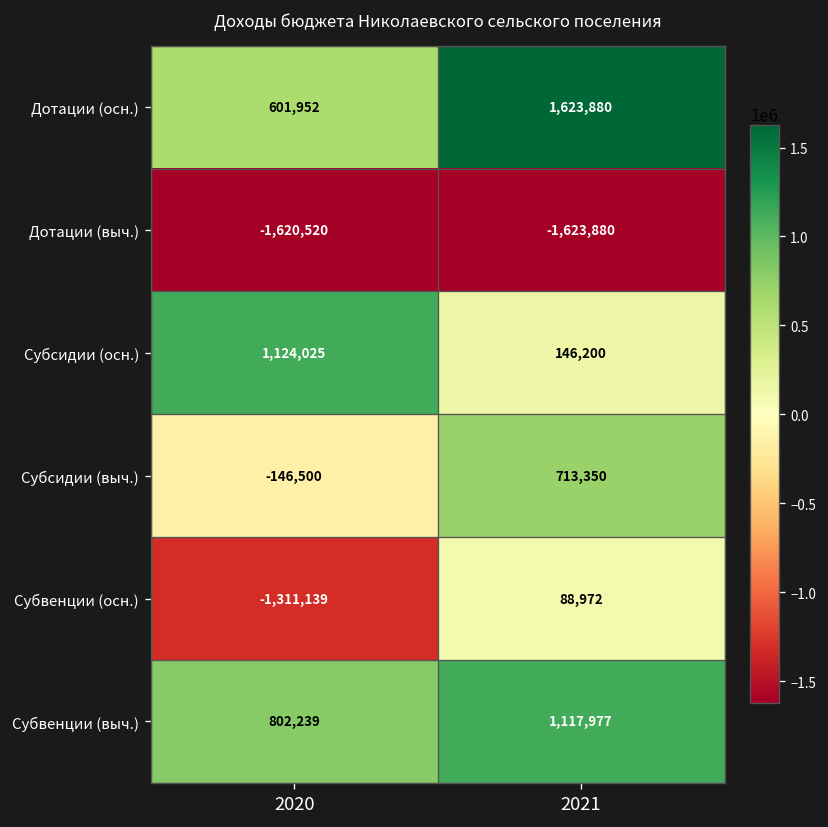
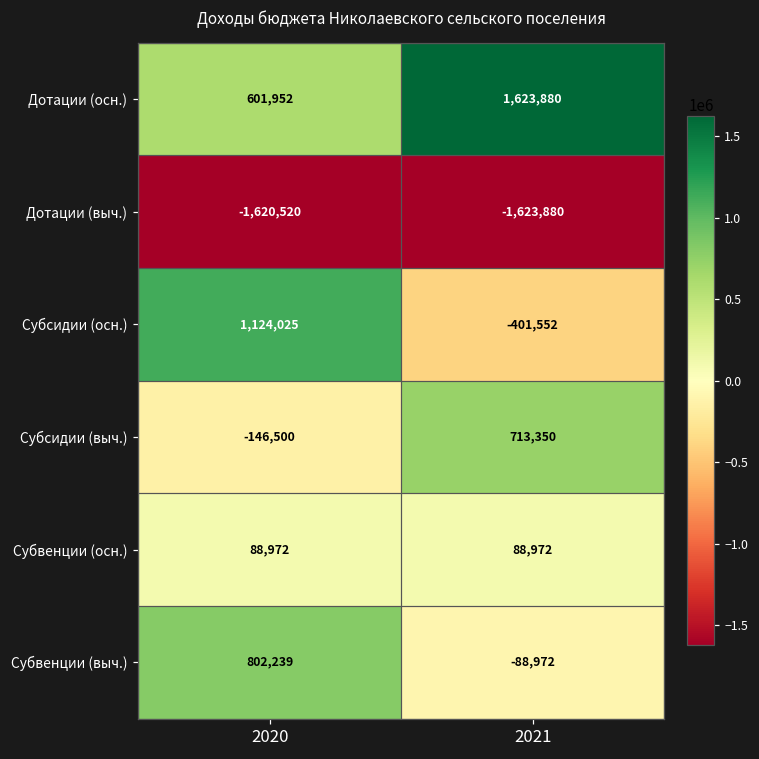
Субсидии (осн.), 2021: 146,200 -> -401,552
Субвенции (осн.), 2020: -1,311,139 -> 88,972
Субвенции (выч.), 2021: 1,117,977 -> -88,972
